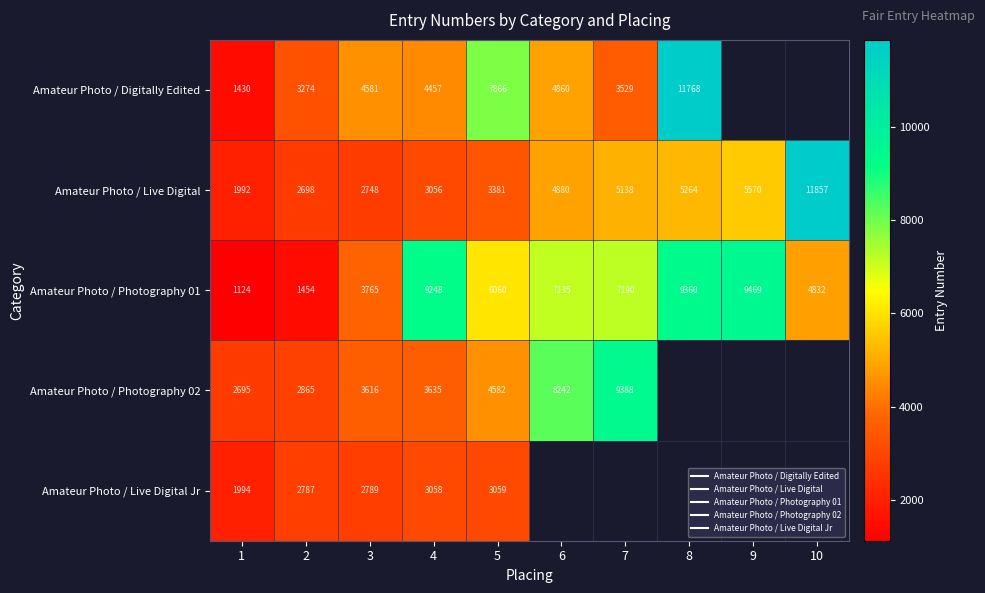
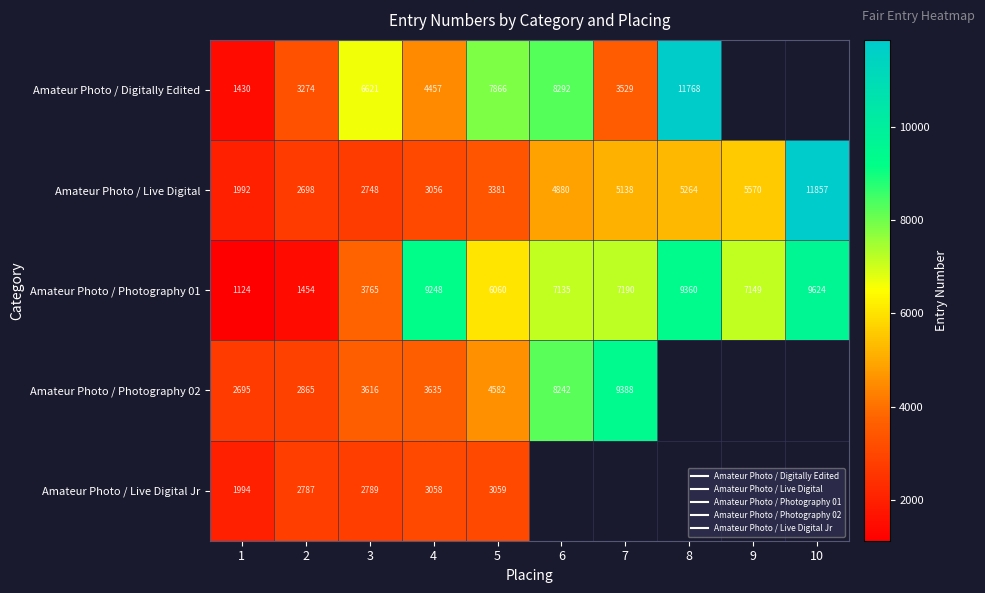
Amateur Photo / Digitally Edited, 3: 4581 -> 6621
Amateur Photo / Digitally Edited, 6: 4860 -> 8292
Amateur Photo / Photography 01, 9: 9469 -> 7149
Amateur Photo / Photography 01, 10: 4832 -> 9624
